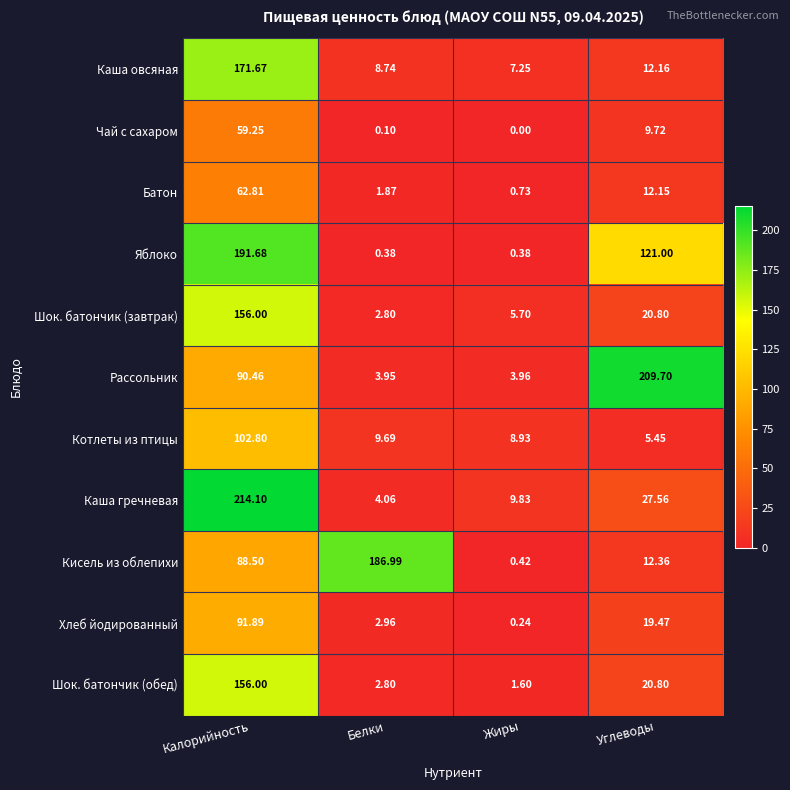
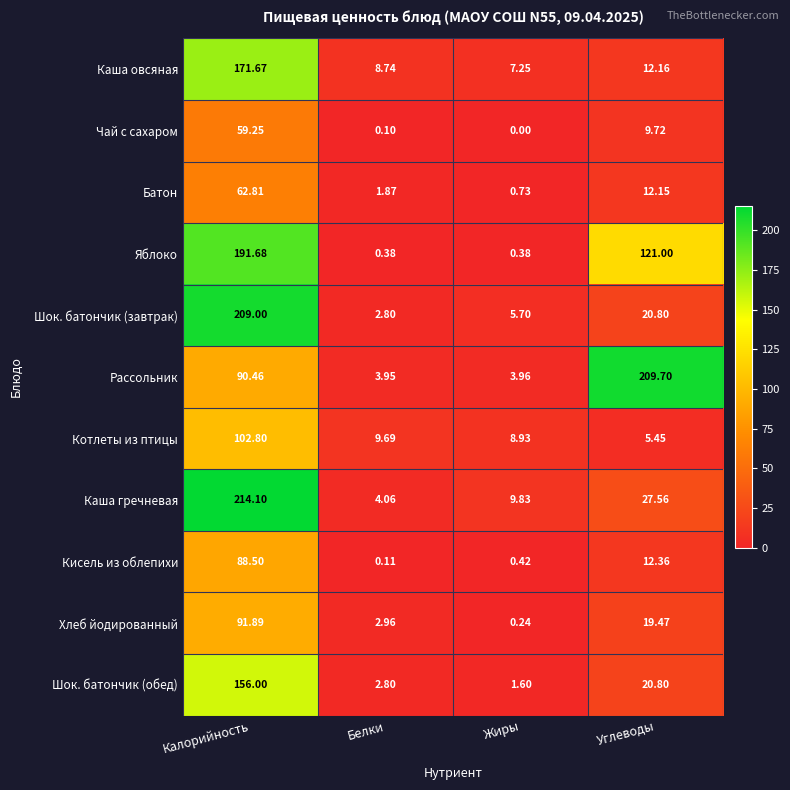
Шок. батончик (завтрак), Калорийность: 156.00 -> 209.00
Кисель из облепихи, Белки: 186.99 -> 0.11
